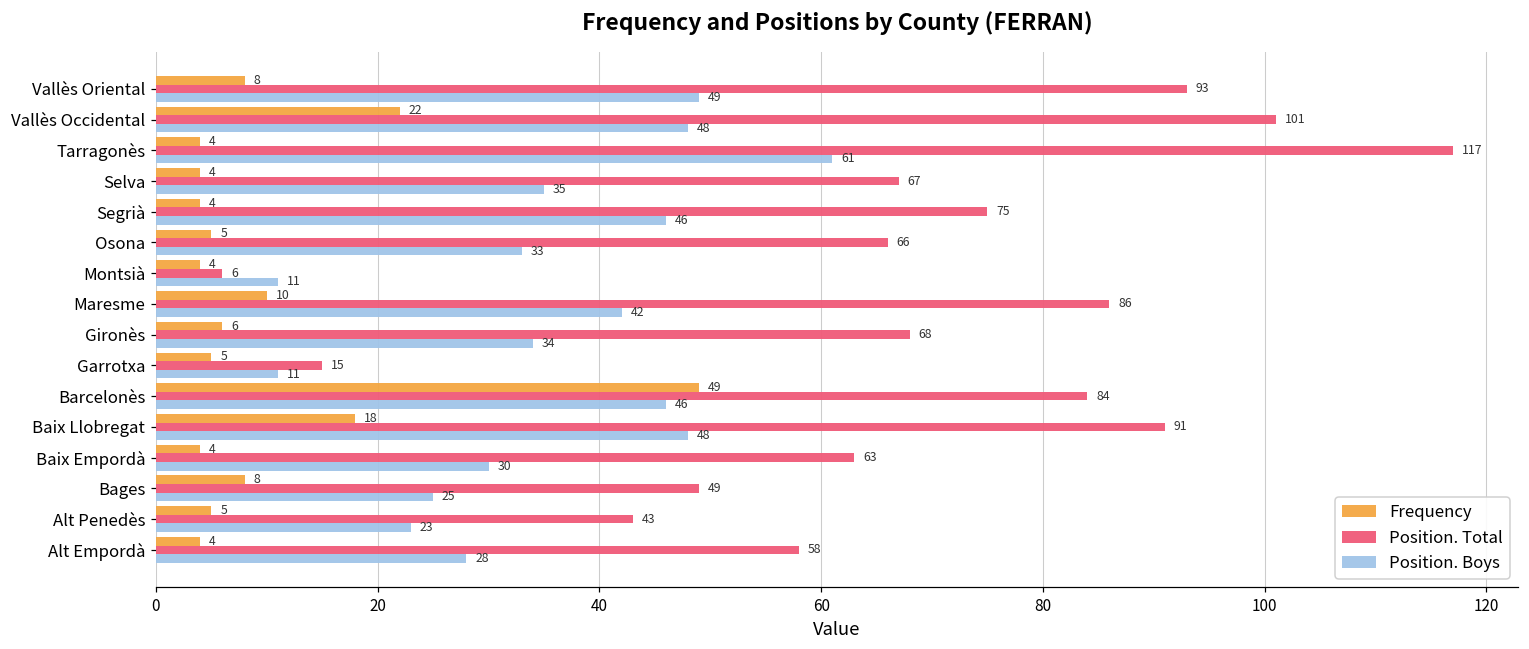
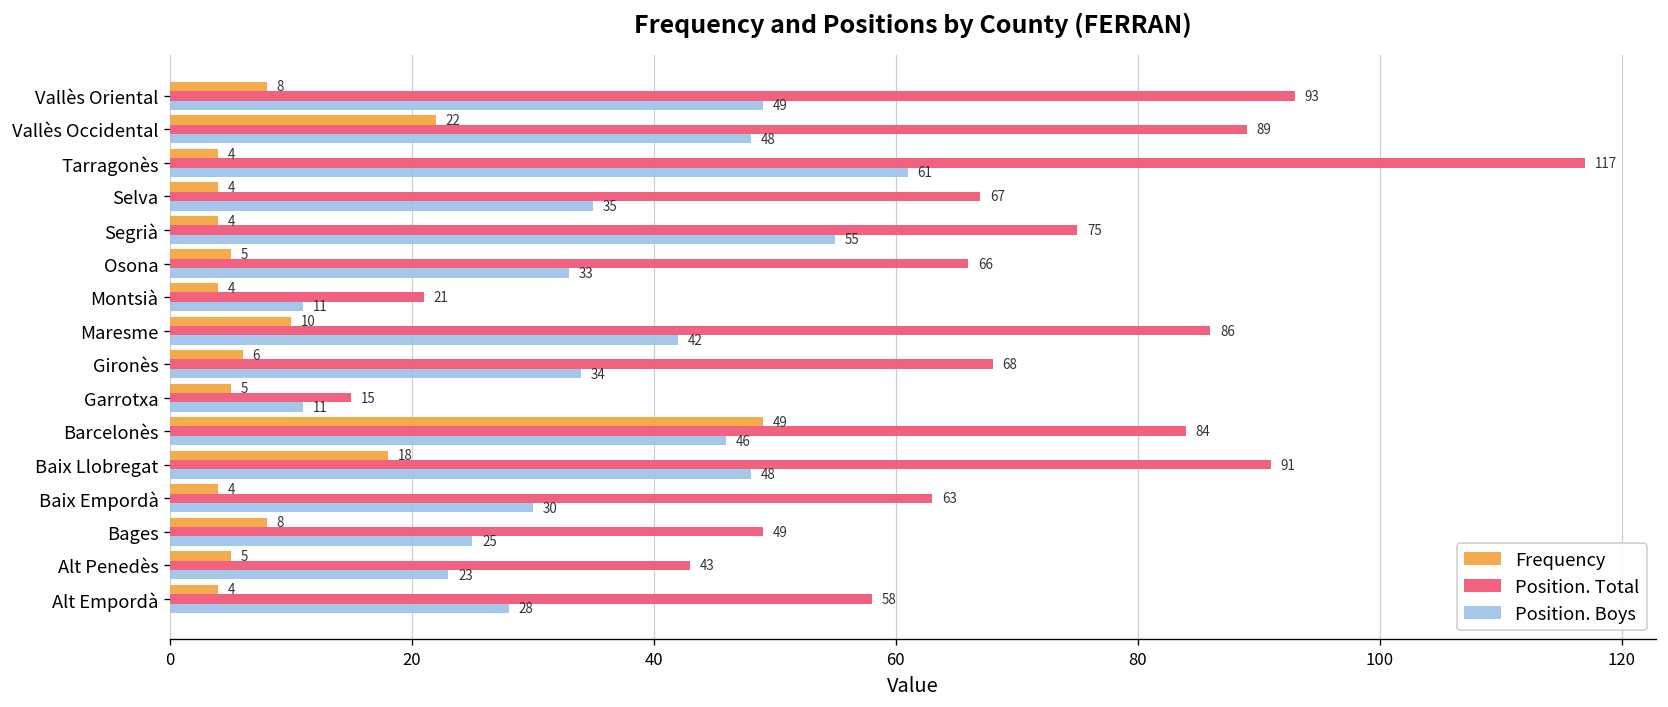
Position. Total, Vallès Occidental: 101 -> 89
Position. Boys, Segrià: 46 -> 55
Position. Total, Montsià: 6 -> 21
